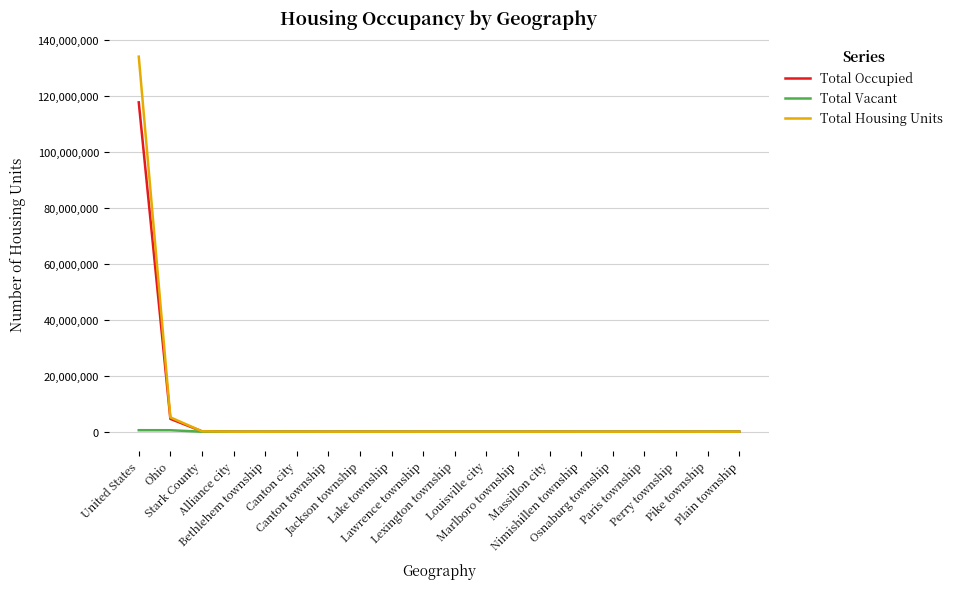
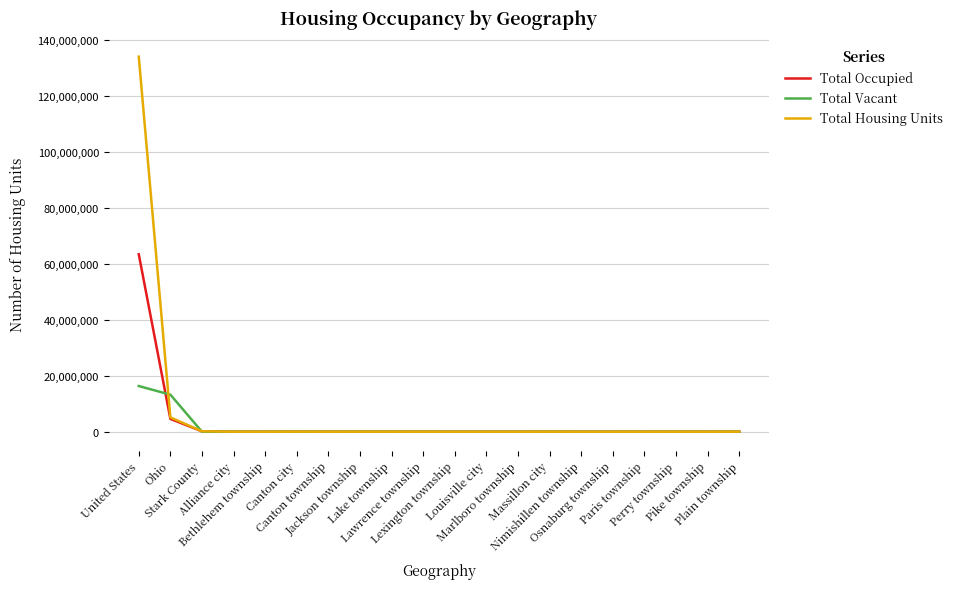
Total Occupied, United States: 118,000,000 -> 63,000,000
Total Vacant, United States: 1,000,000 -> 16,000,000
Total Vacant, Ohio: 1,000,000 -> 13,000,000
